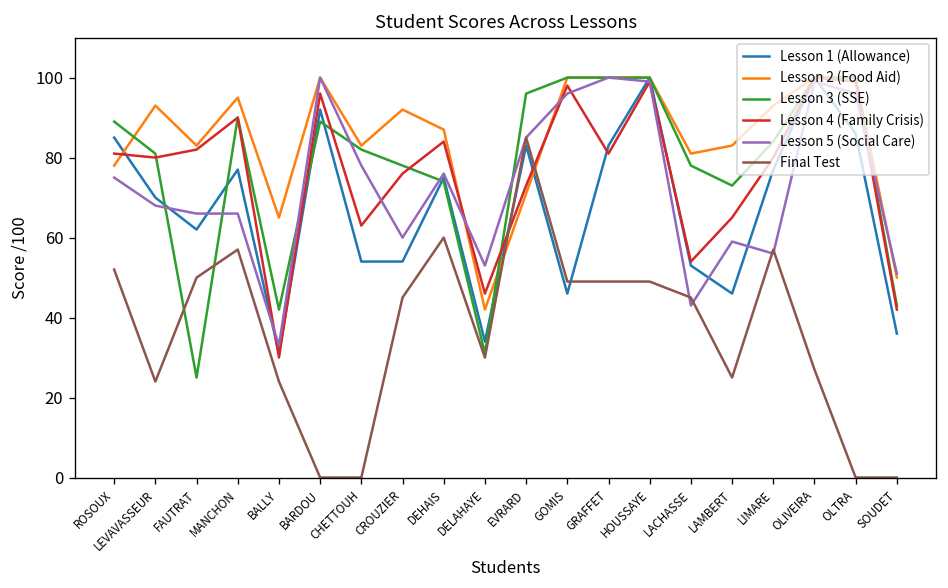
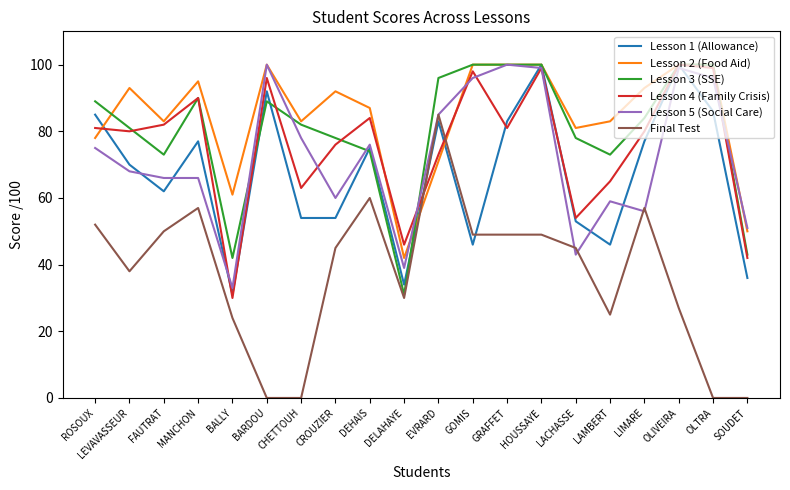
Final Test, LEVAVASSEUR: 24 -> 38
Lesson 3 (SSE), FAUTRAT: 25 -> 73
Lesson 2 (Food Aid), BALLY: 65 -> 61
Lesson 5 (Social Care), DELAHAYE: 53 -> 39
